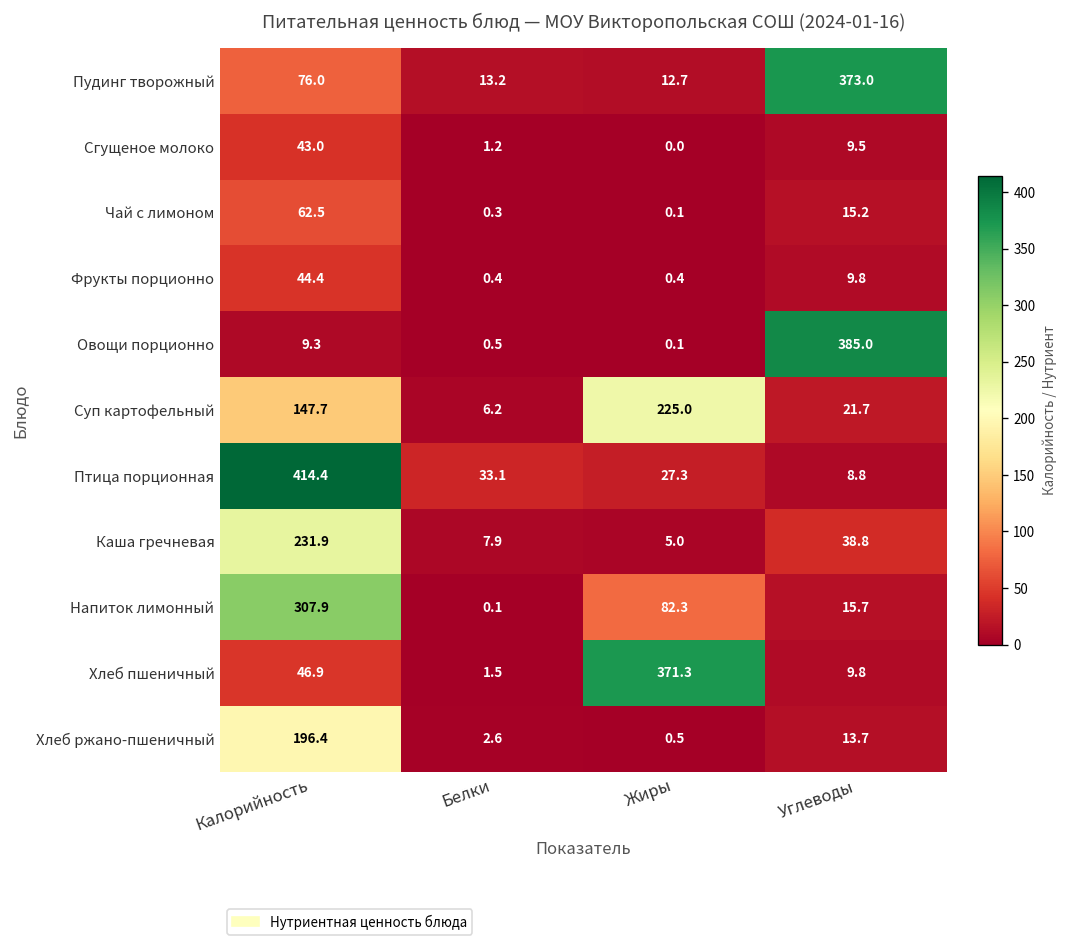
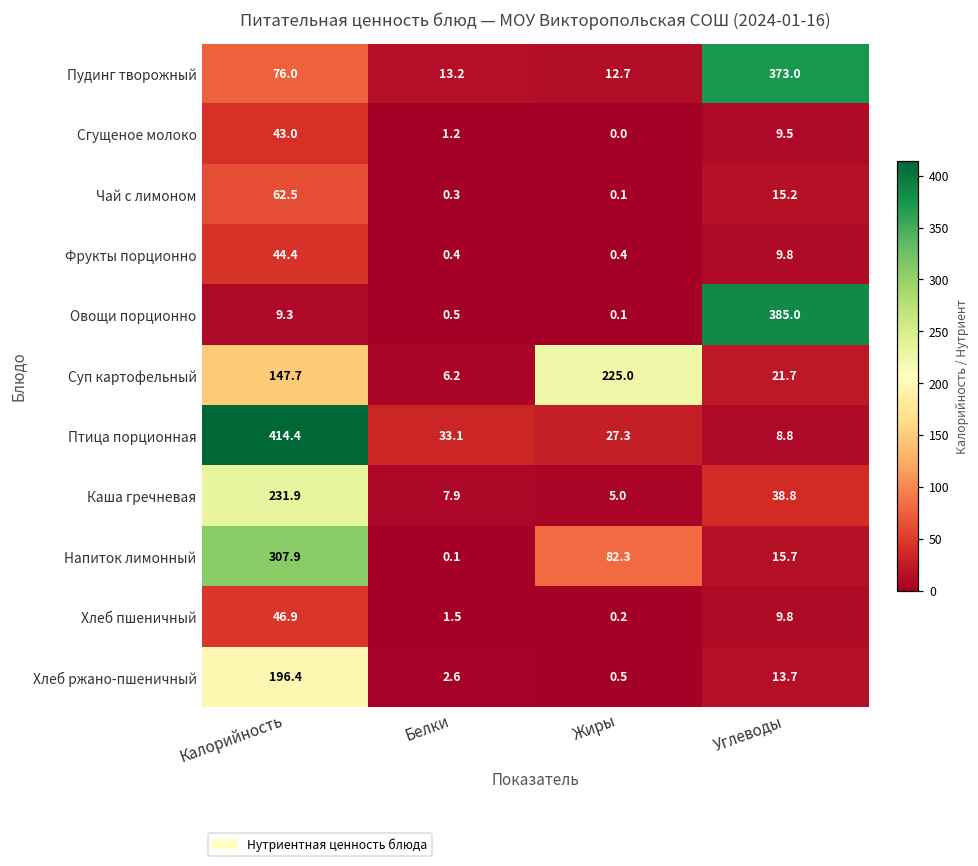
Хлеб пшеничный, Жиры: 371.3 -> 0.2
